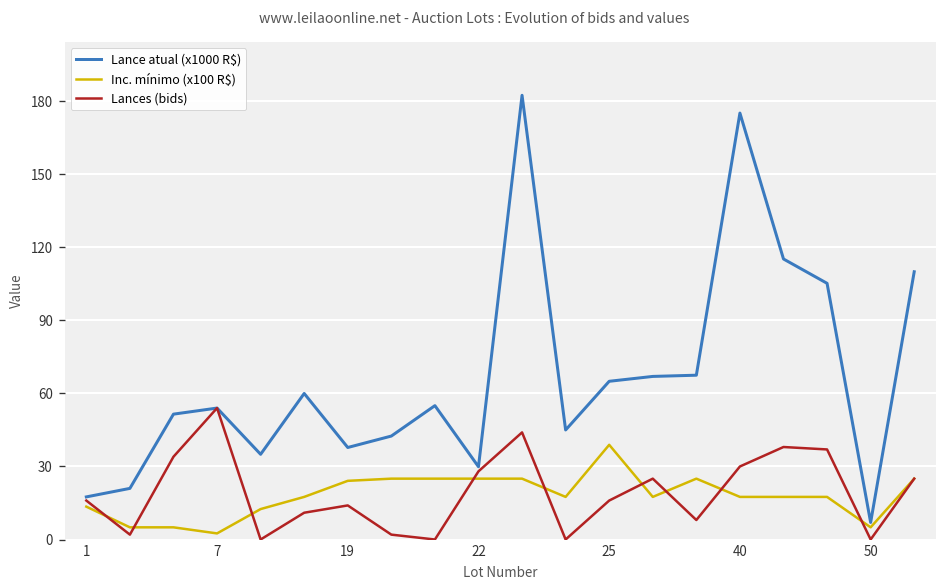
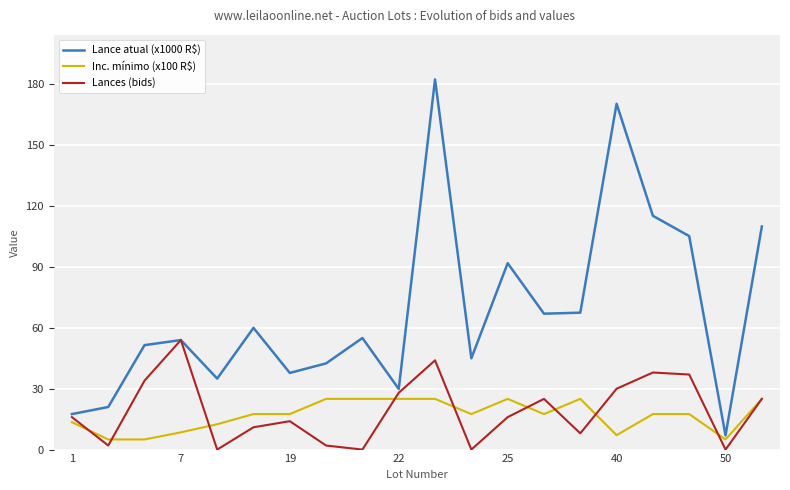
Inc. mínimo (x100 R$), 7: 3 -> 9
Inc. mínimo (x100 R$), 19: 24 -> 18
Lance atual (x1000 R$), 25: 65 -> 92
Inc. mínimo (x100 R$), 25: 39 -> 25
Lance atual (x1000 R$), 40: 175 -> 171
Inc. mínimo (x100 R$), 40: 18 -> 7
